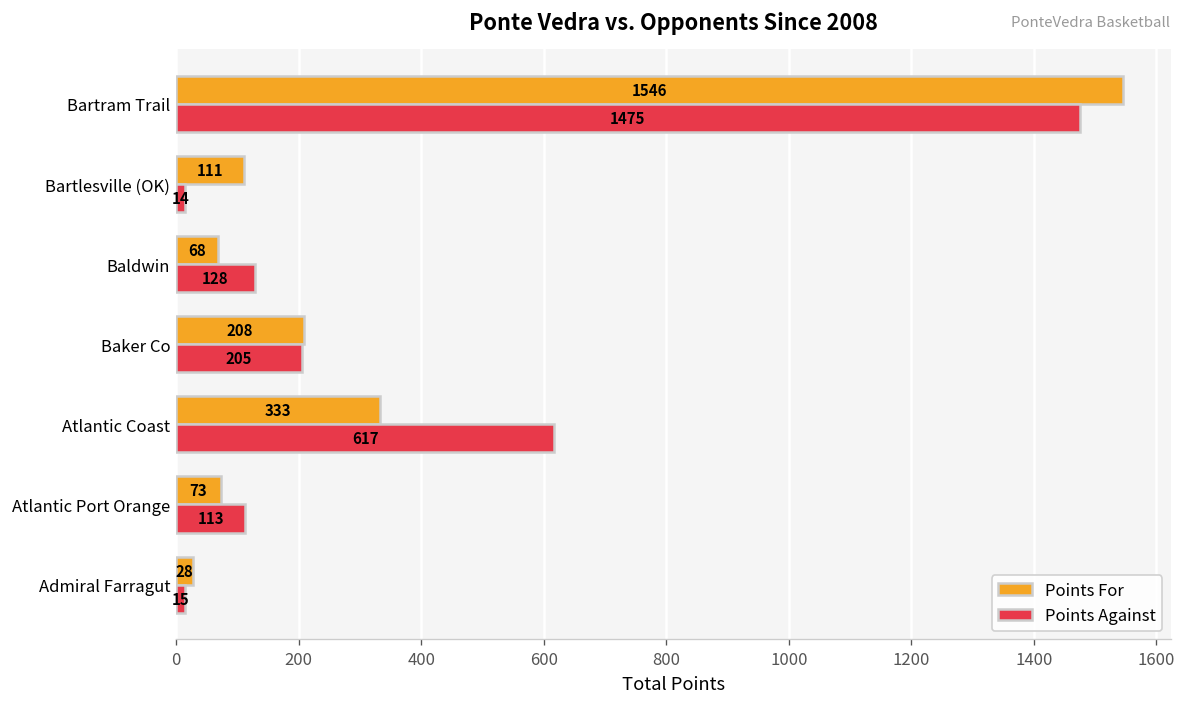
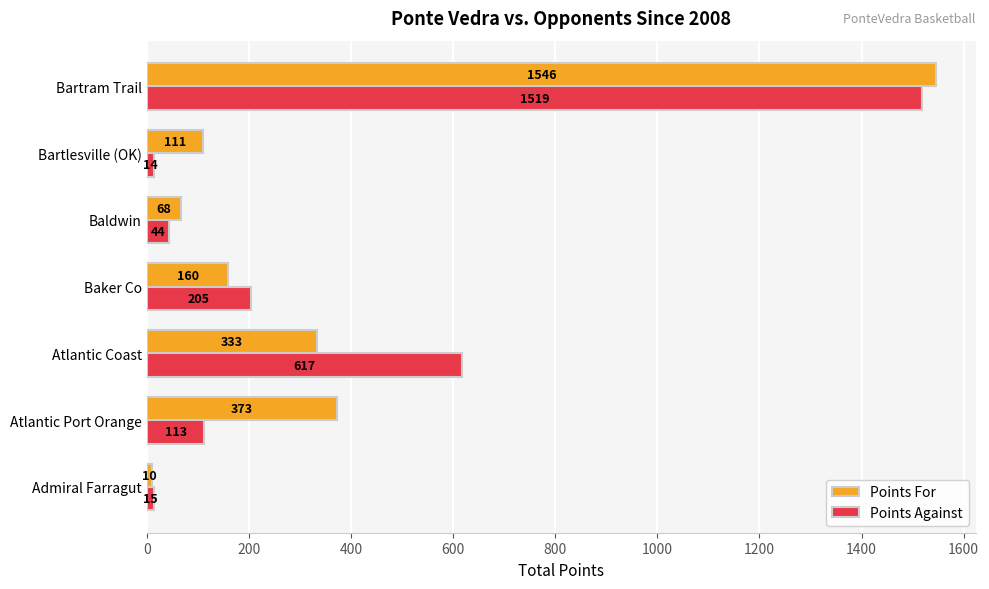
Points Against, Bartram Trail: 1475 -> 1519
Points Against, Baldwin: 128 -> 44
Points For, Baker Co: 208 -> 160
Points For, Atlantic Port Orange: 73 -> 373
Points For, Admiral Farragut: 28 -> 10
